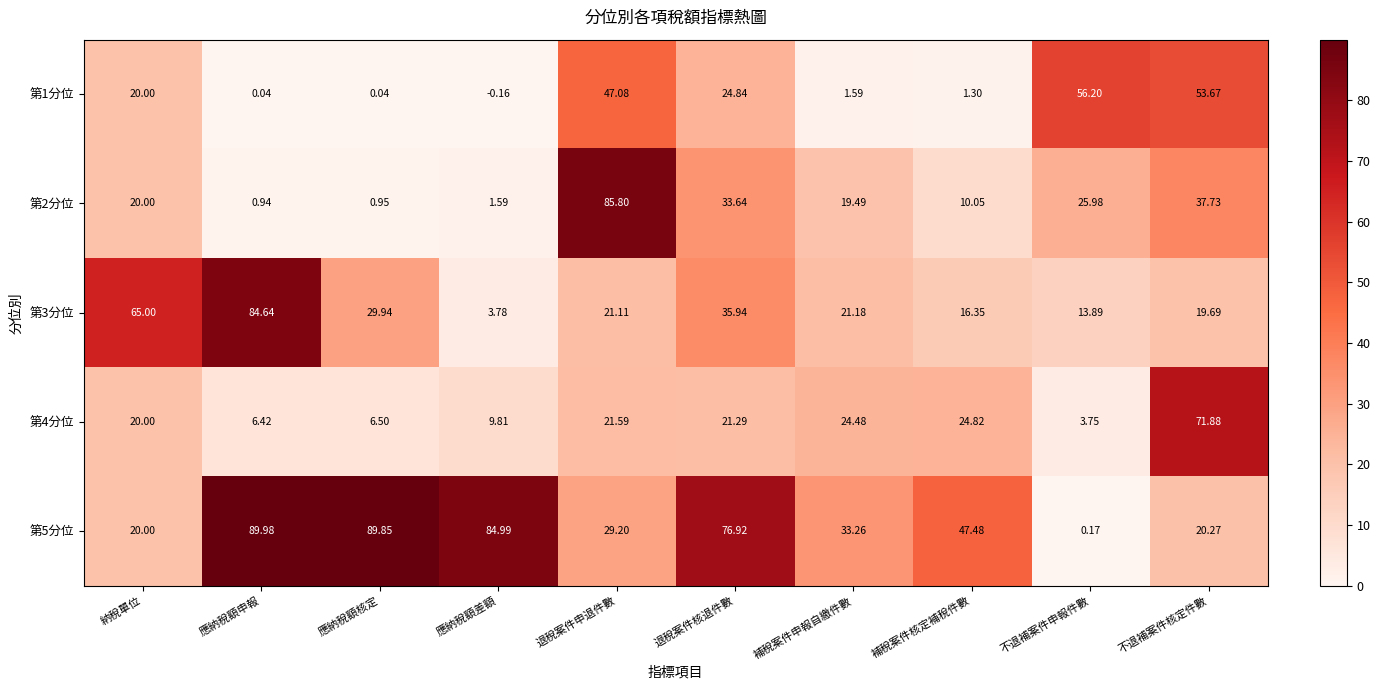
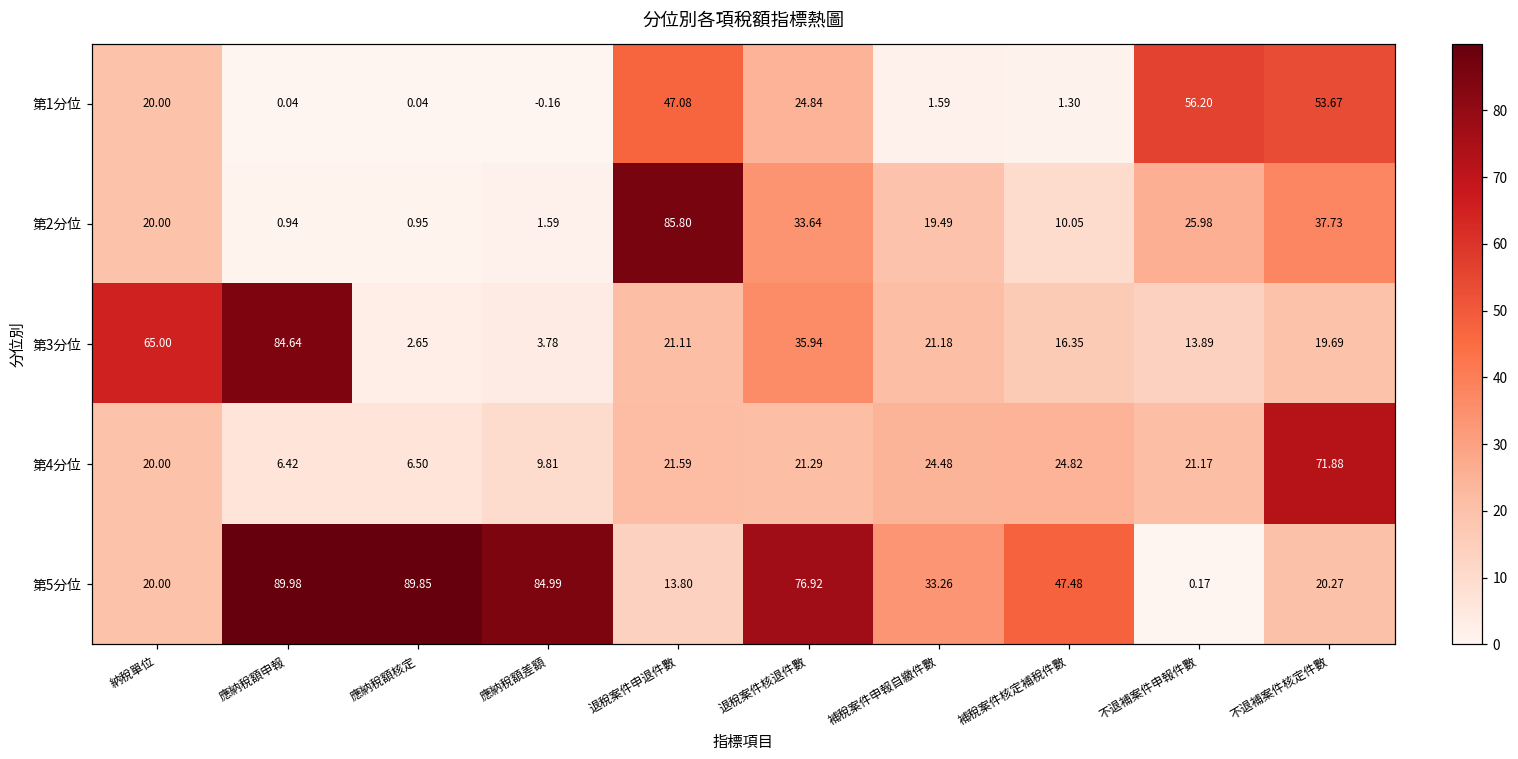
第3分位, 應納稅額核定: 29.94 -> 2.65
第4分位, 不退補案件申報件數: 3.75 -> 21.17
第5分位, 退稅案件申退件數: 29.20 -> 13.80
